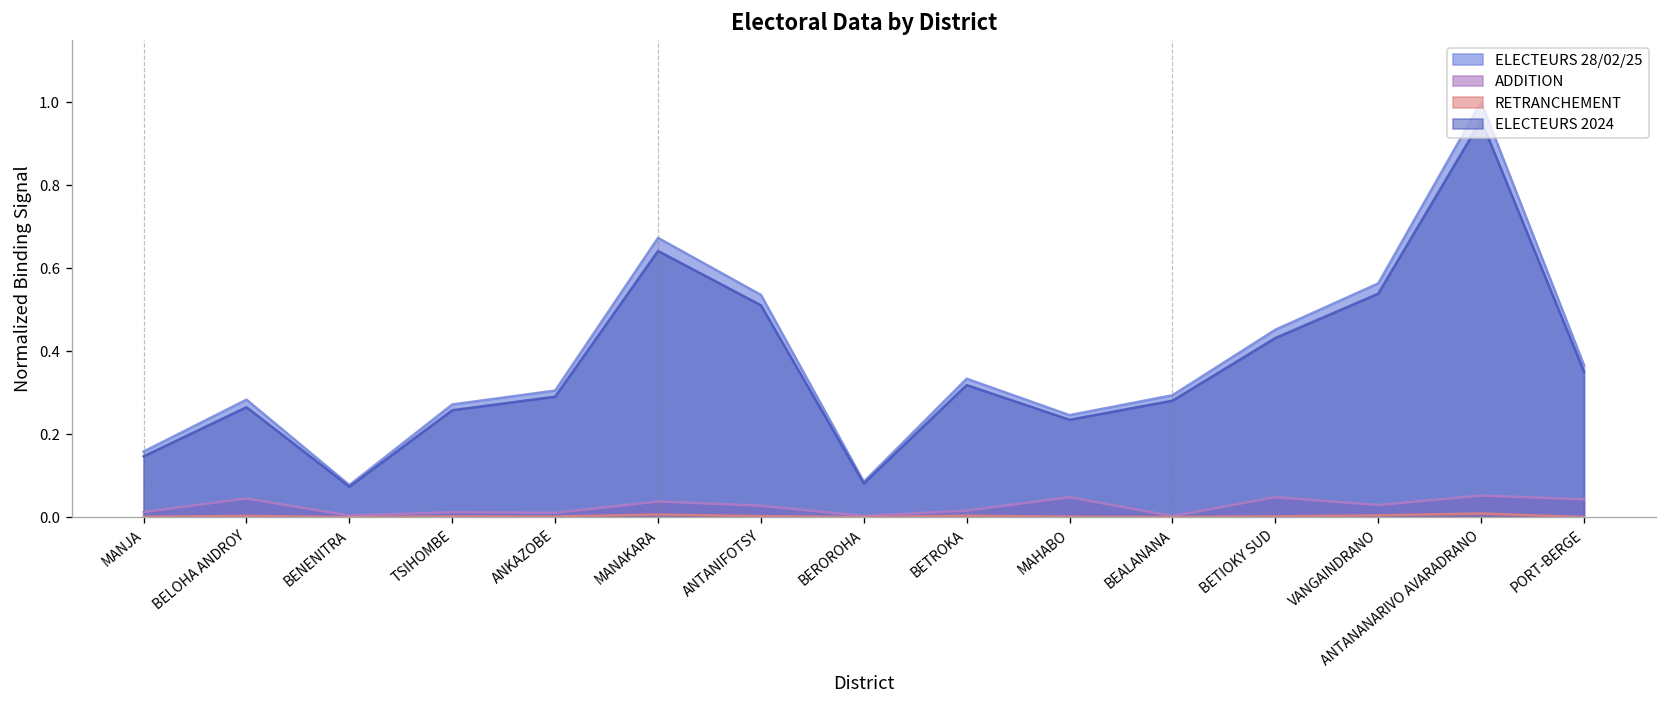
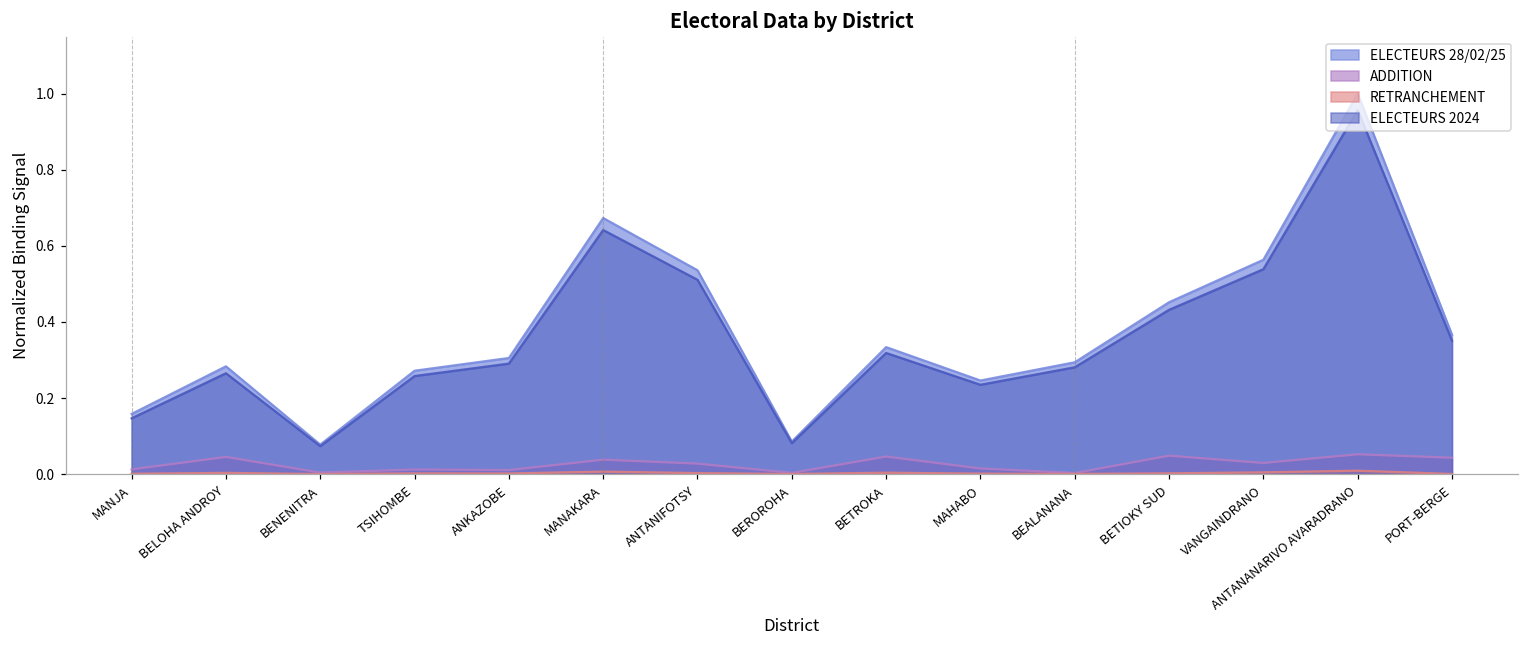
ADDITION, BETROKA: 0.02 -> 0.05
ADDITION, MAHABO: 0.05 -> 0.01
